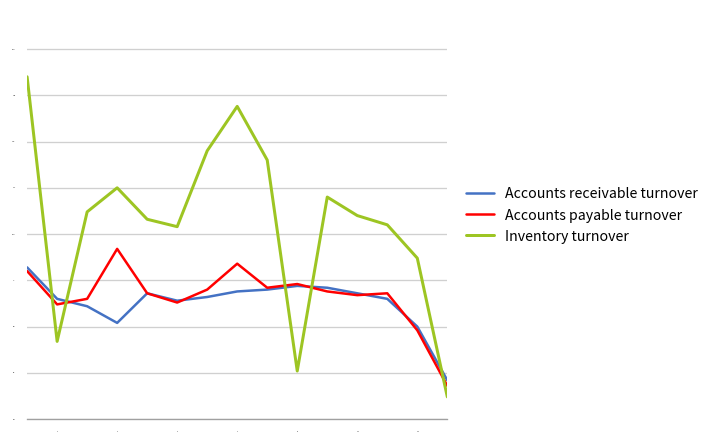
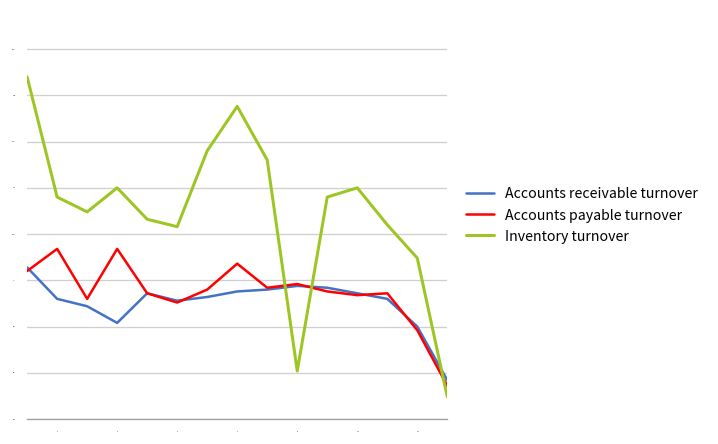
Accounts payable turnover, 2: 6.2 -> 9.2
Inventory turnover, 2: 4.2 -> 12.0
Inventory turnover, 12: 11.0 -> 12.5
